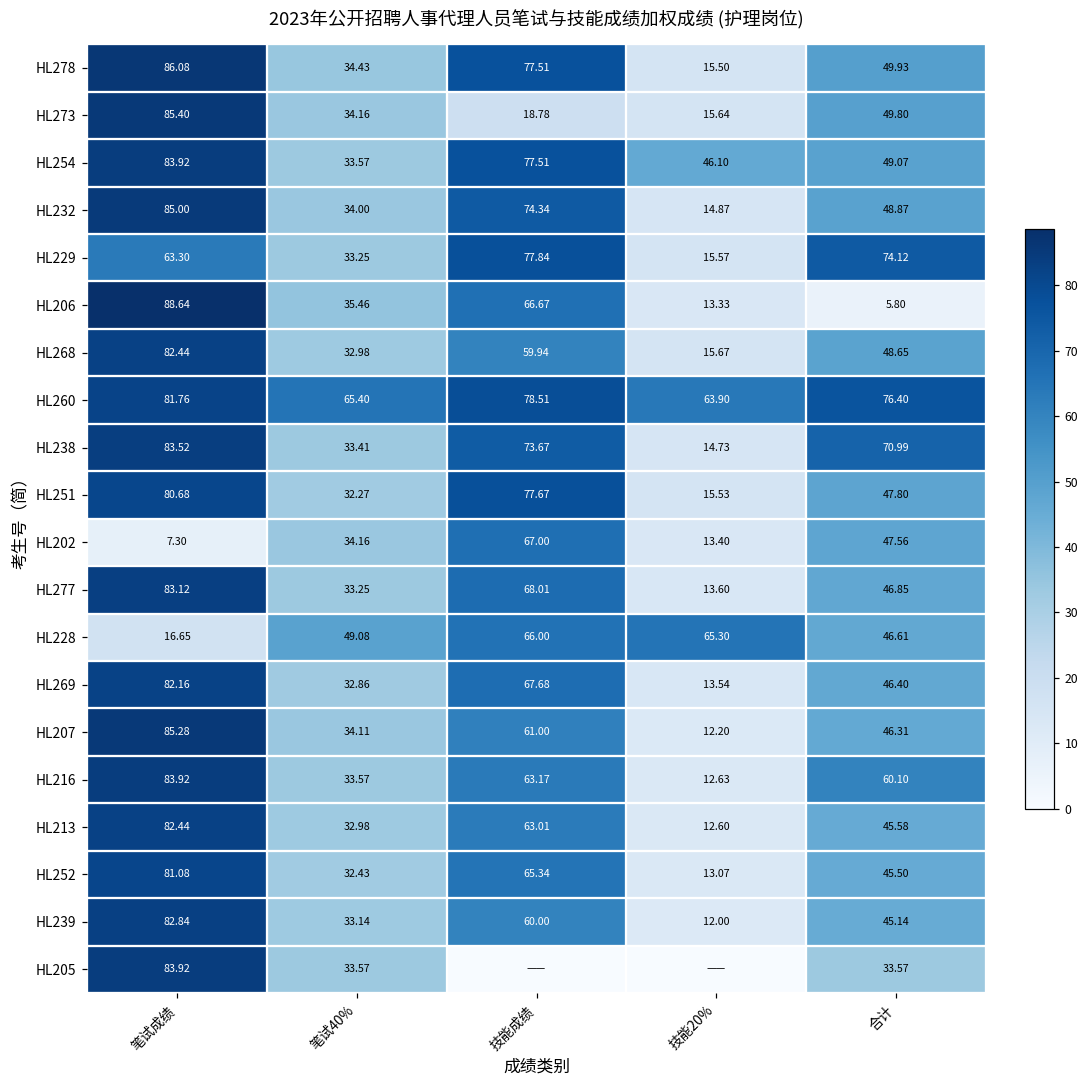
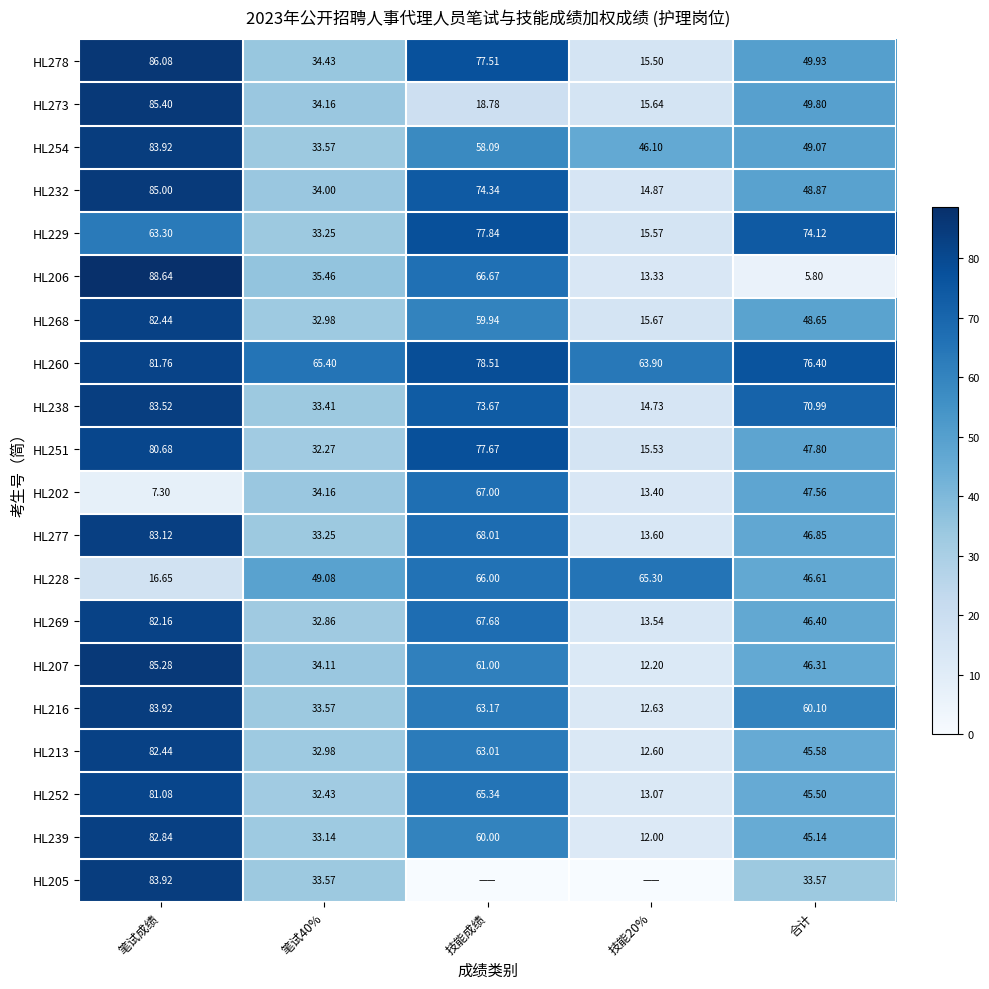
HL254, 技能成绩: 77.51 -> 58.09
